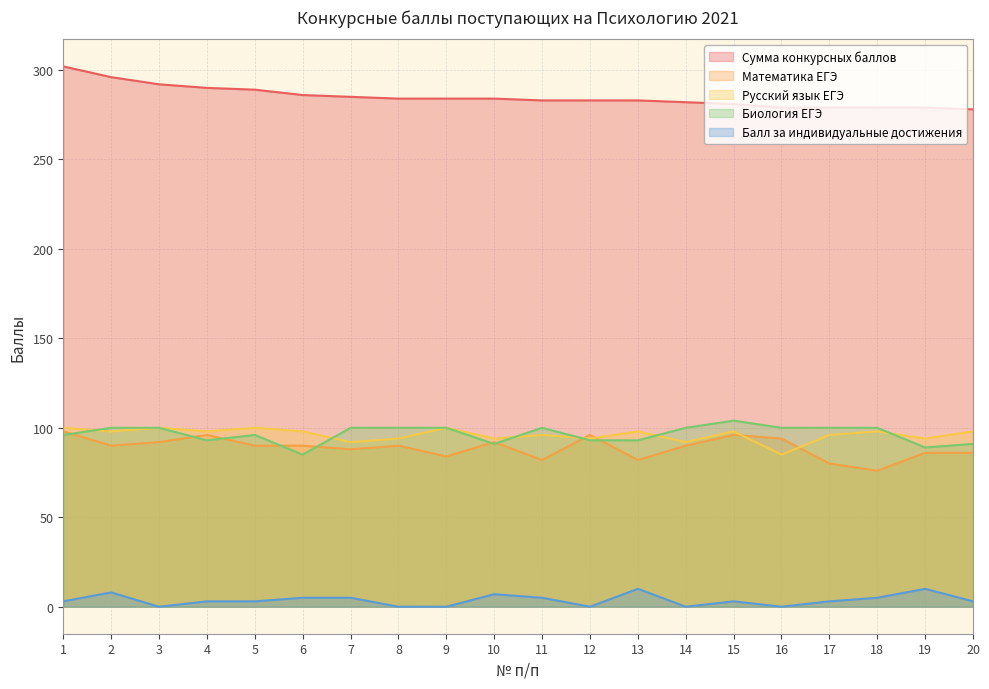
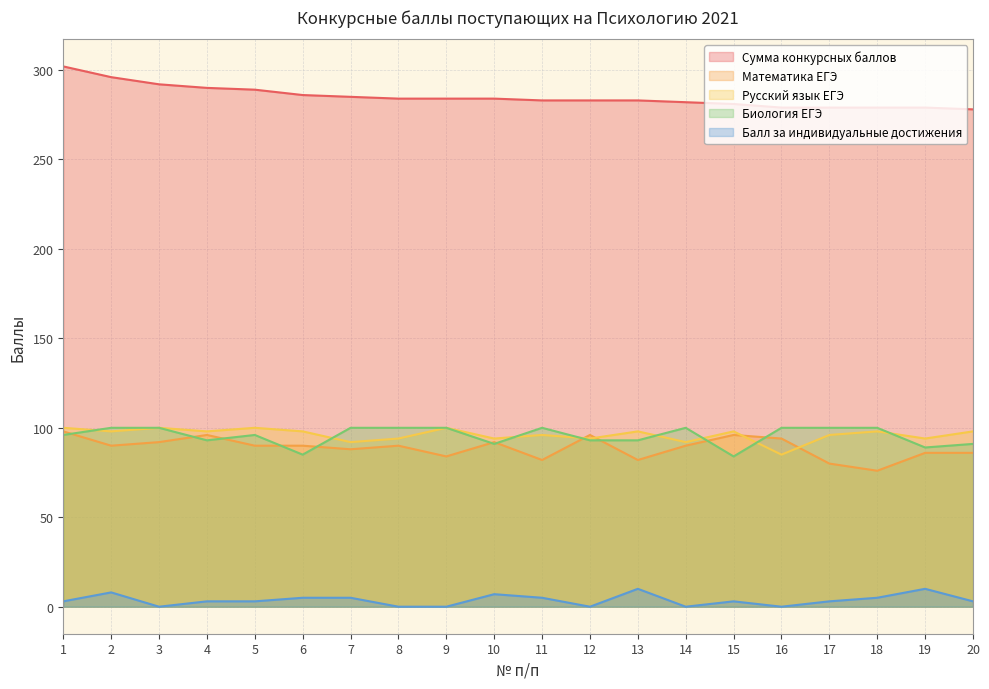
Биология ЕГЭ, 15: 104 -> 84
